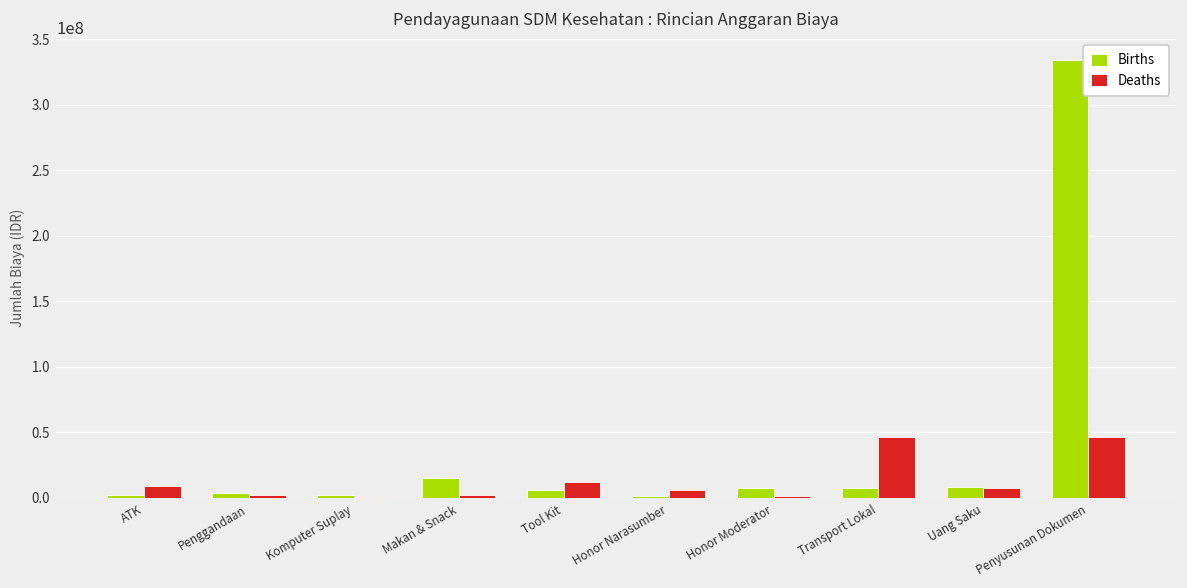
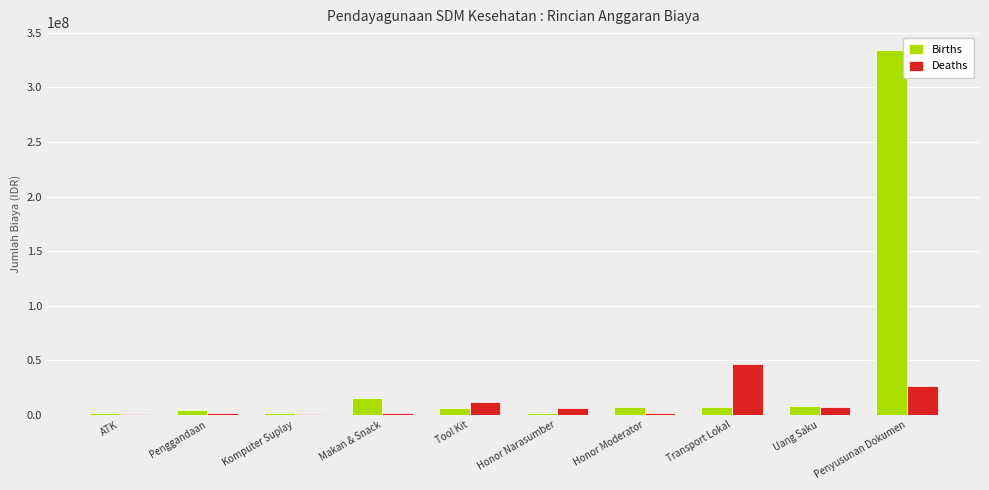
Deaths, ATK: 9000000 -> 1000000
Deaths, Penyusunan Dokumen: 47000000 -> 27000000
